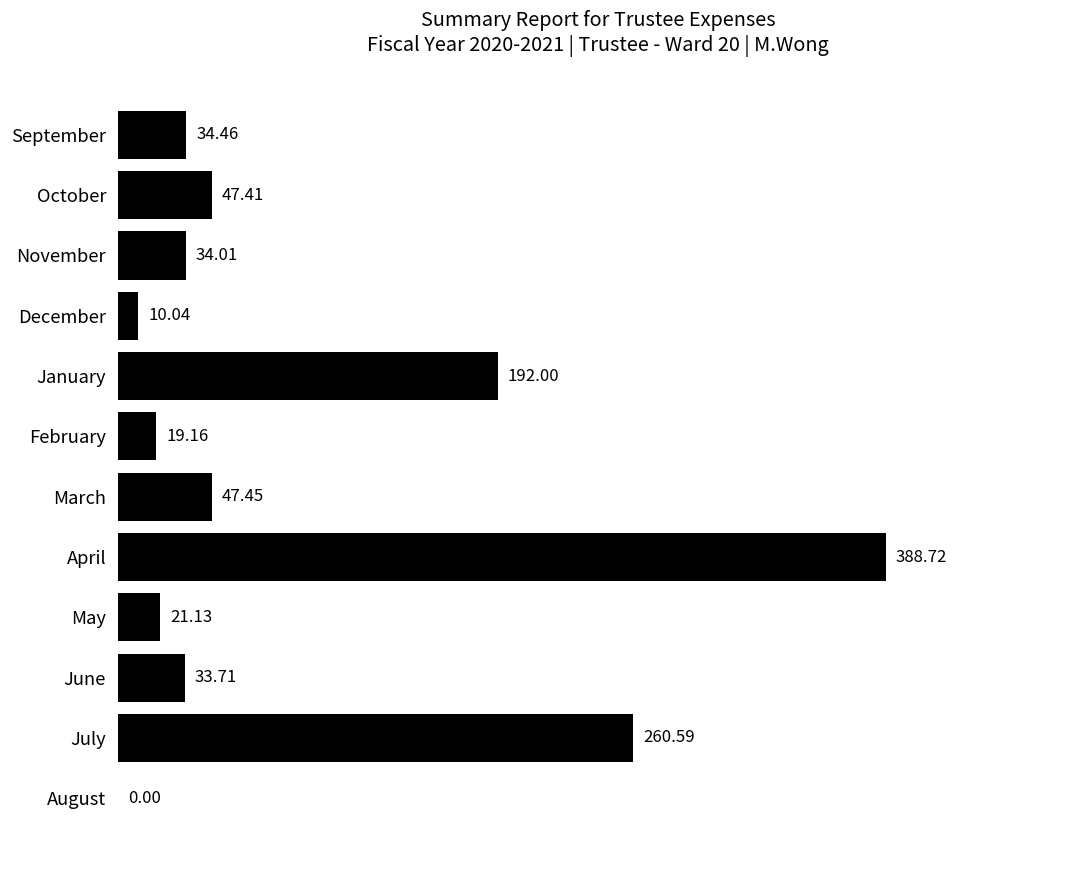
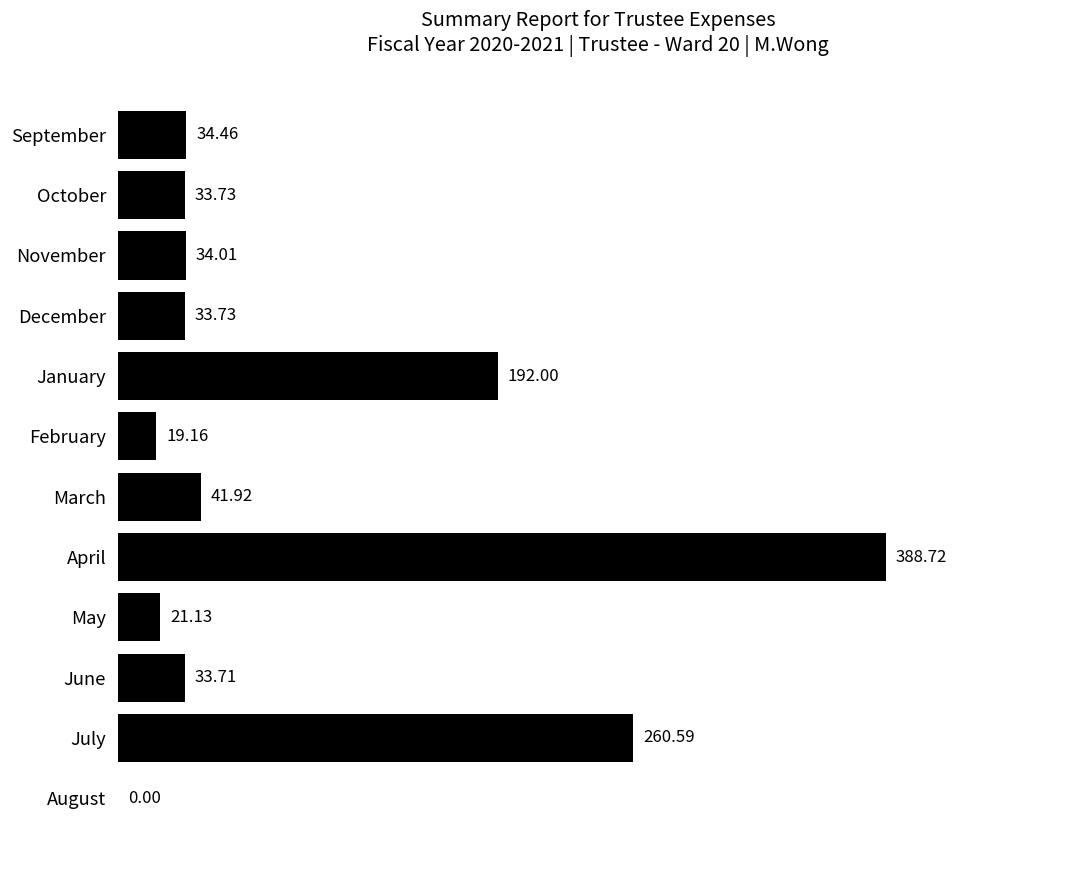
October: 47.41 -> 33.73
December: 10.04 -> 33.73
March: 47.45 -> 41.92
